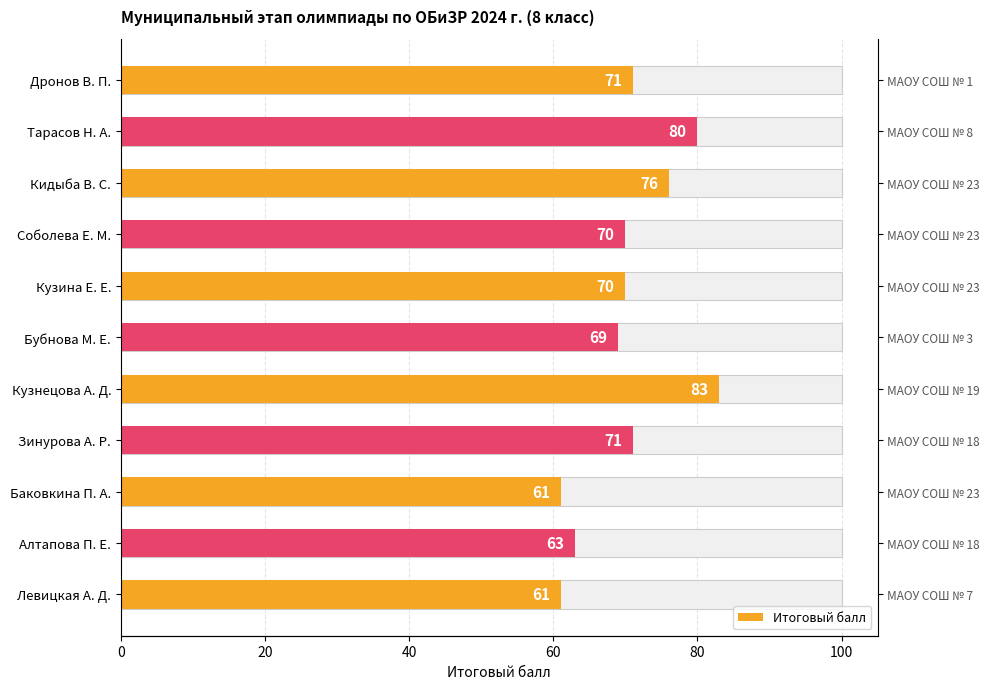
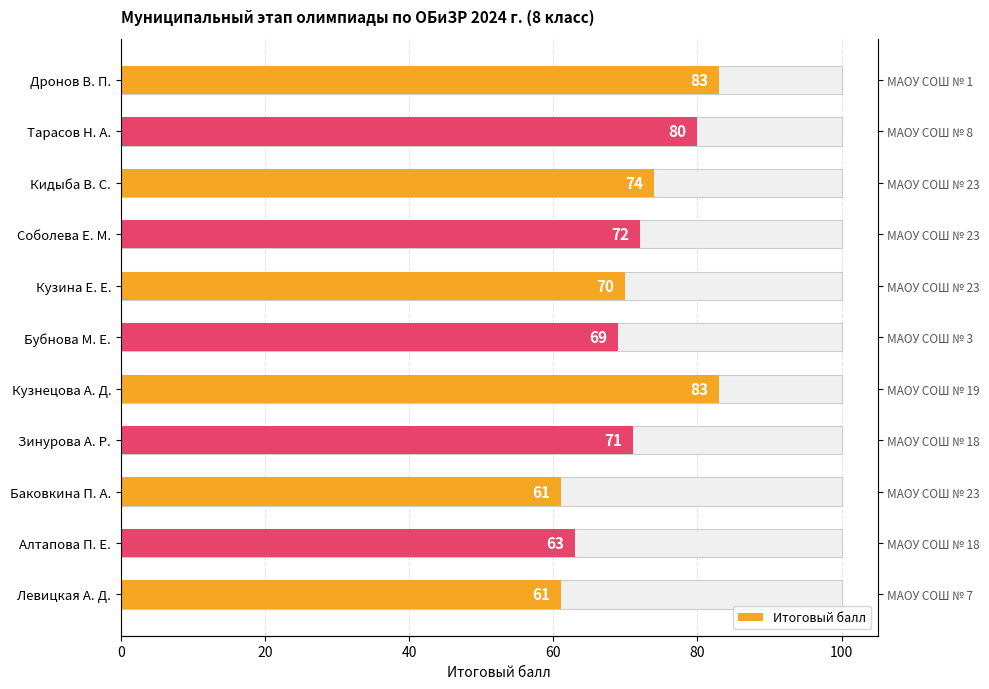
Итоговый балл, Дронов В. П.: 71 -> 83
Итоговый балл, Кидыба В. С.: 76 -> 74
Итоговый балл, Соболева Е. М.: 70 -> 72
